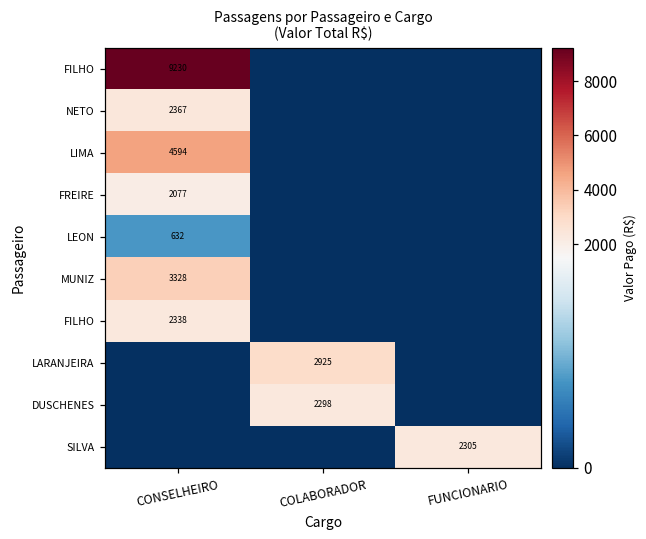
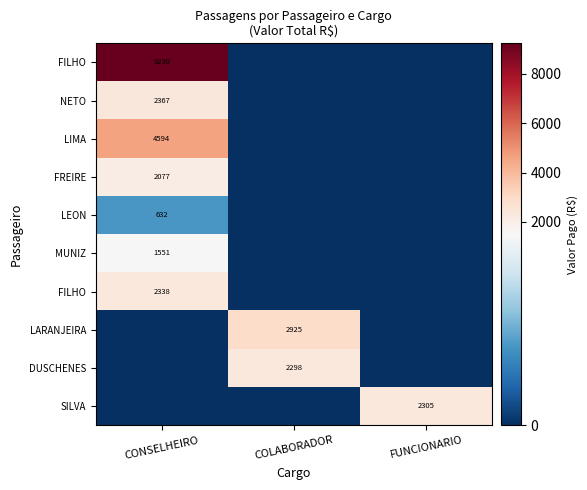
MUNIZ, CONSELHEIRO: 3328 -> 1551
